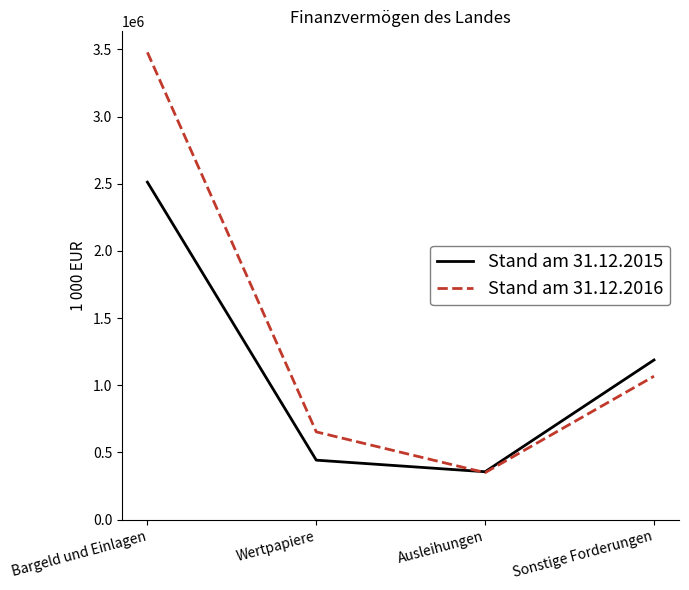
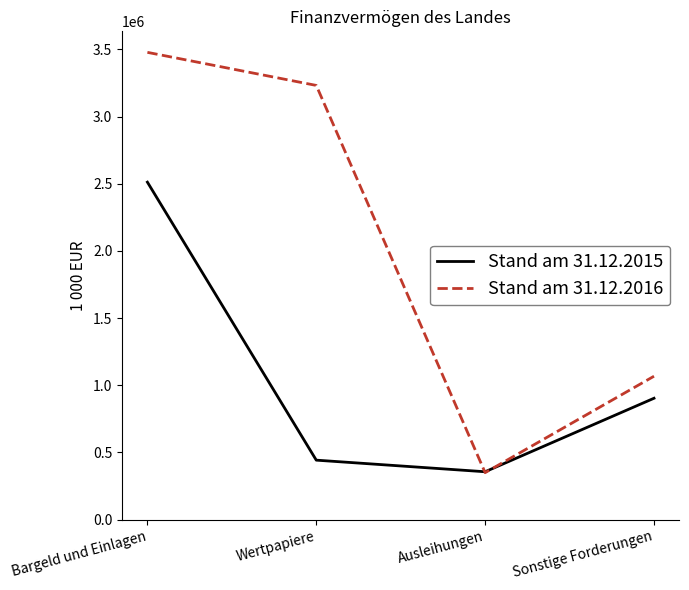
Stand am 31.12.2016, Wertpapiere: 650000 -> 3230000
Stand am 31.12.2015, Sonstige Forderungen: 1190000 -> 900000
